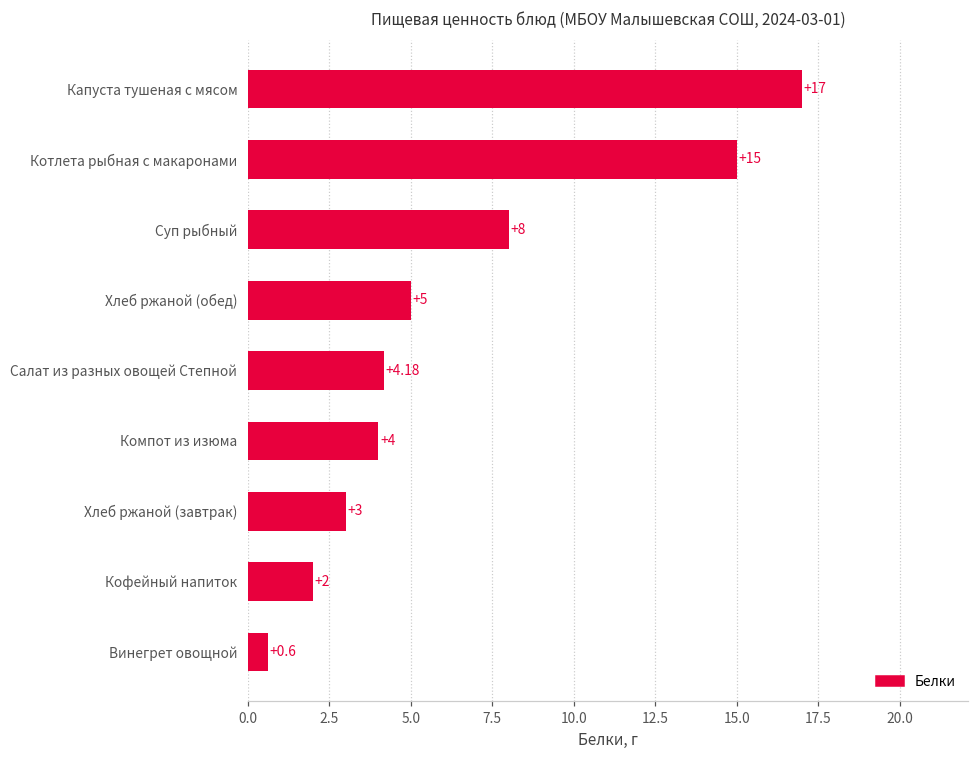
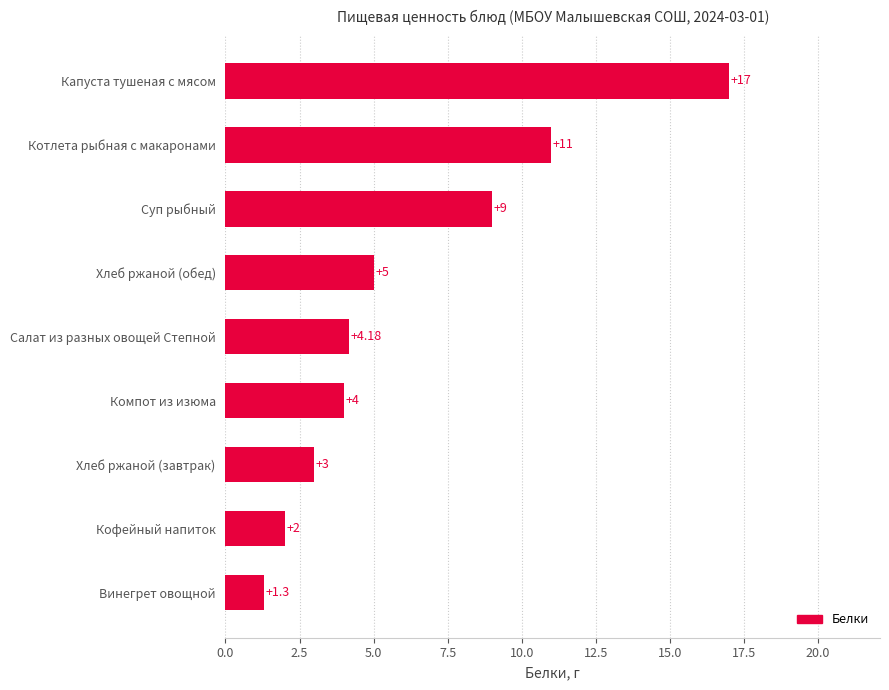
Котлета рыбная с макаронами: +15 -> +11
Суп рыбный: +8 -> +9
Винегрет овощной: +0.6 -> +1.3
